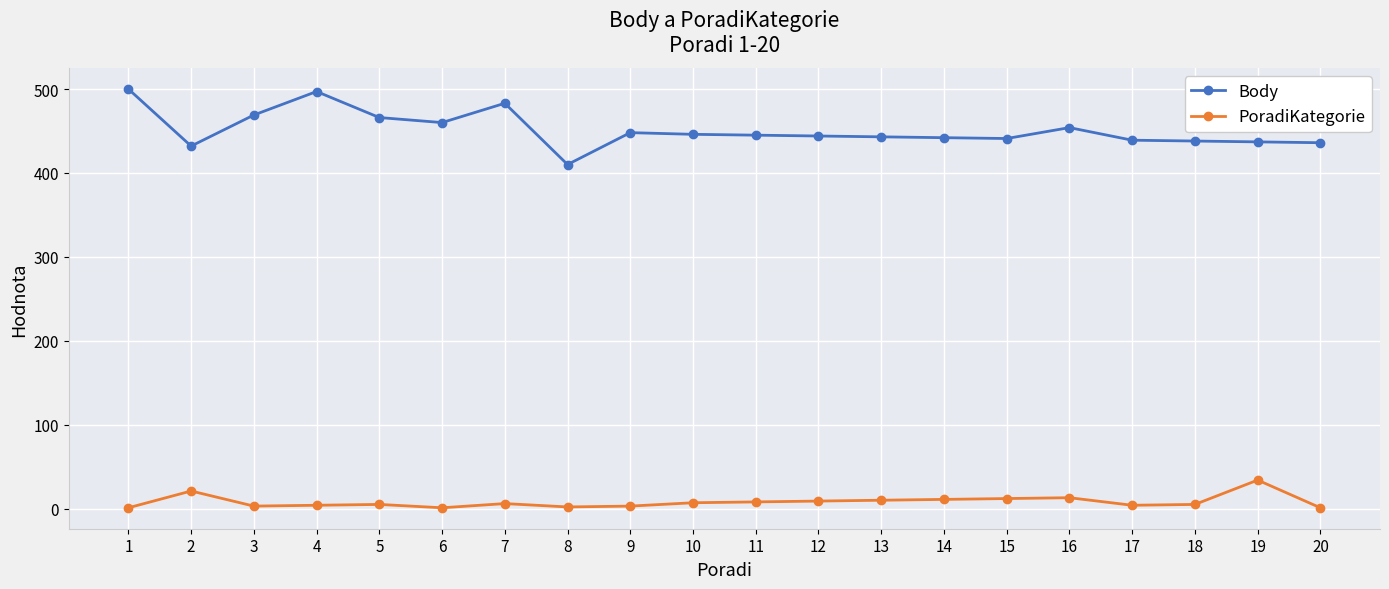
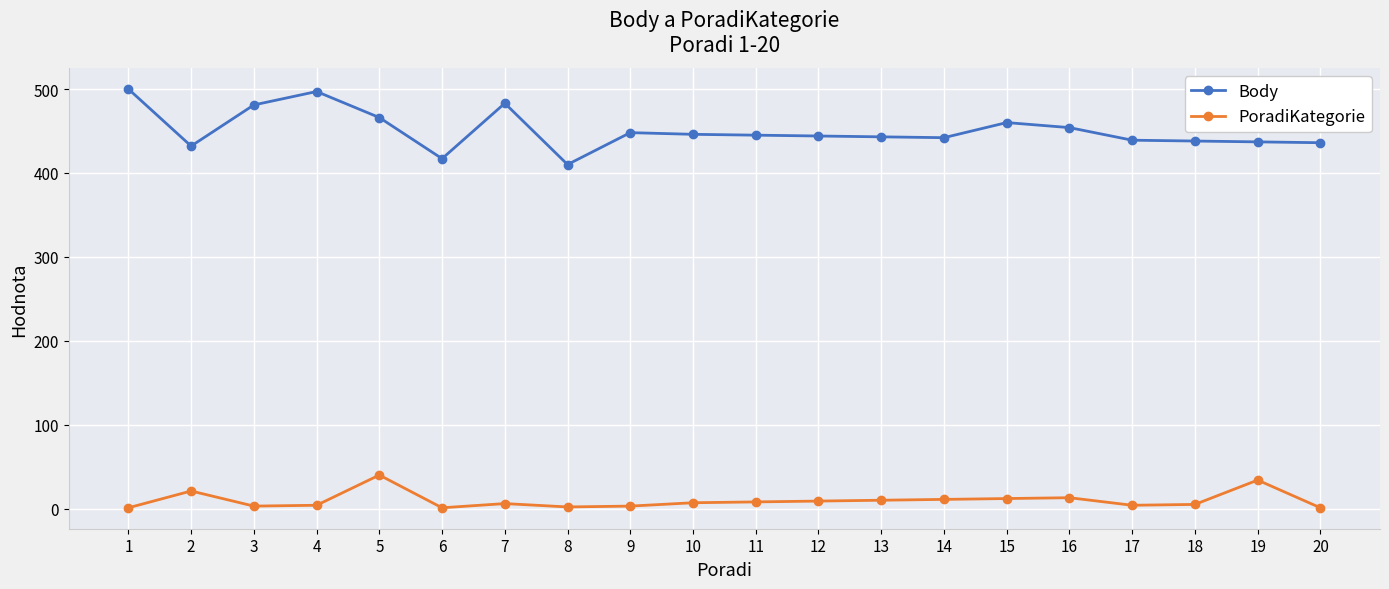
Body, 3: 470 -> 480
PoradiKategorie, 5: 10 -> 40
Body, 6: 460 -> 420
Body, 15: 440 -> 460
